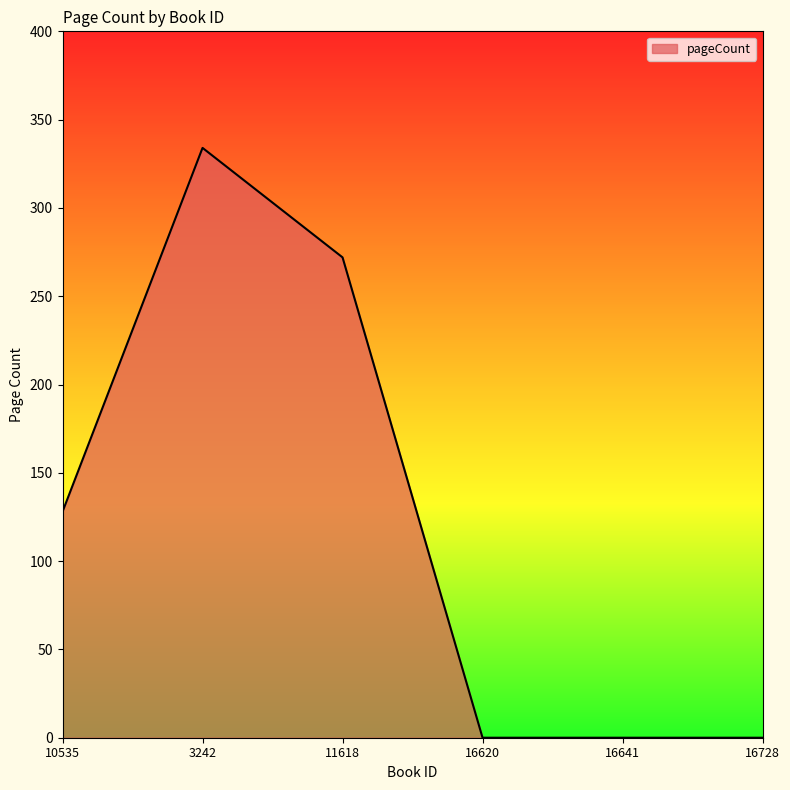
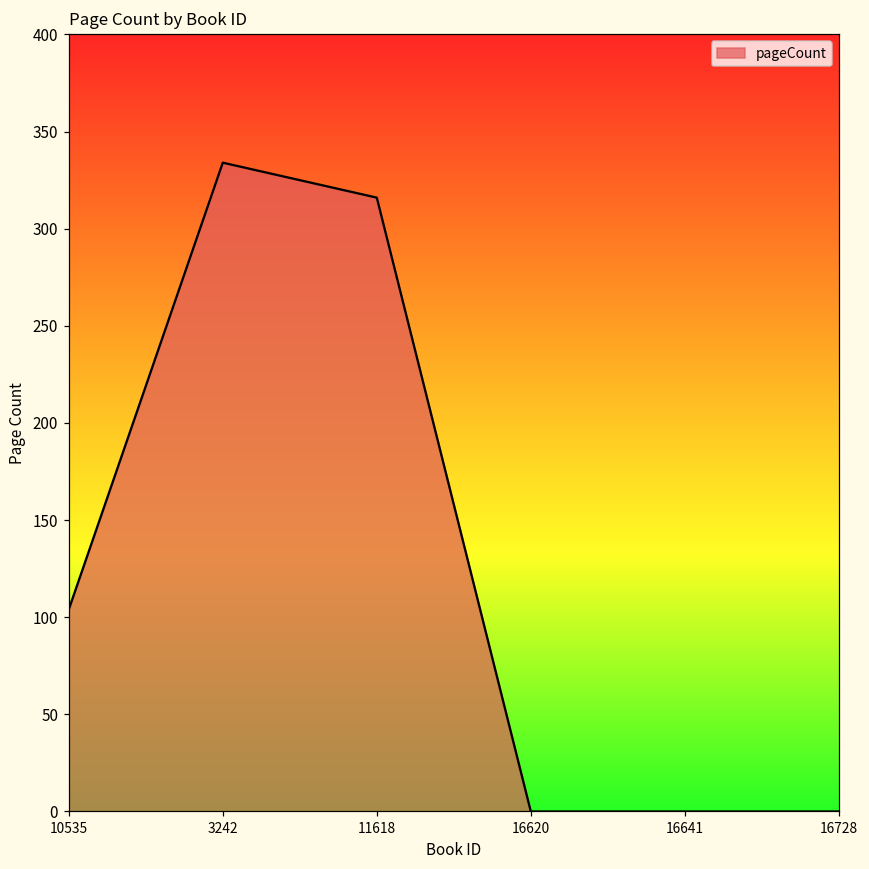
10535: 128 -> 104
11618: 272 -> 316
